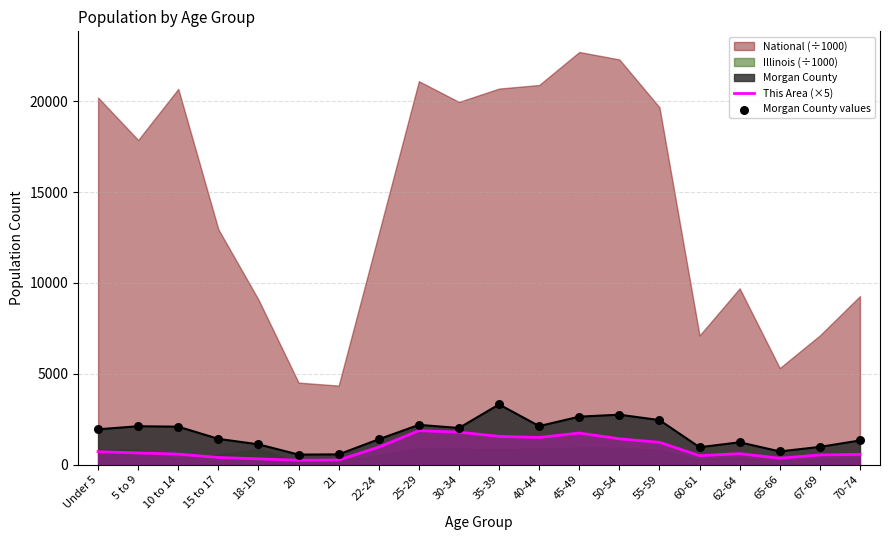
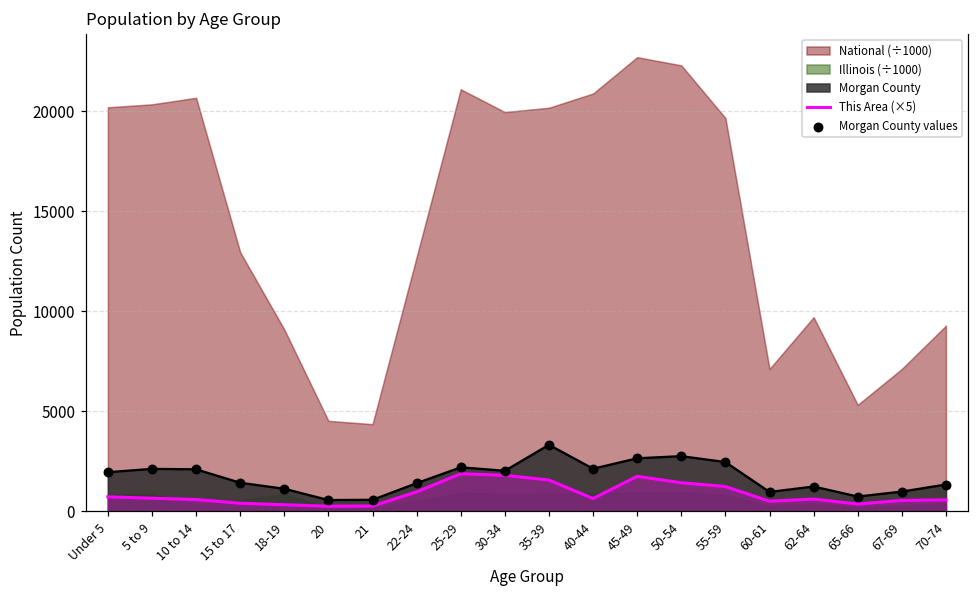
National (÷1000), 5 to 9: 17900 -> 20300
National (÷1000), 35-39: 20700 -> 20200
This Area (×5), 40-44: 1500 -> 600
